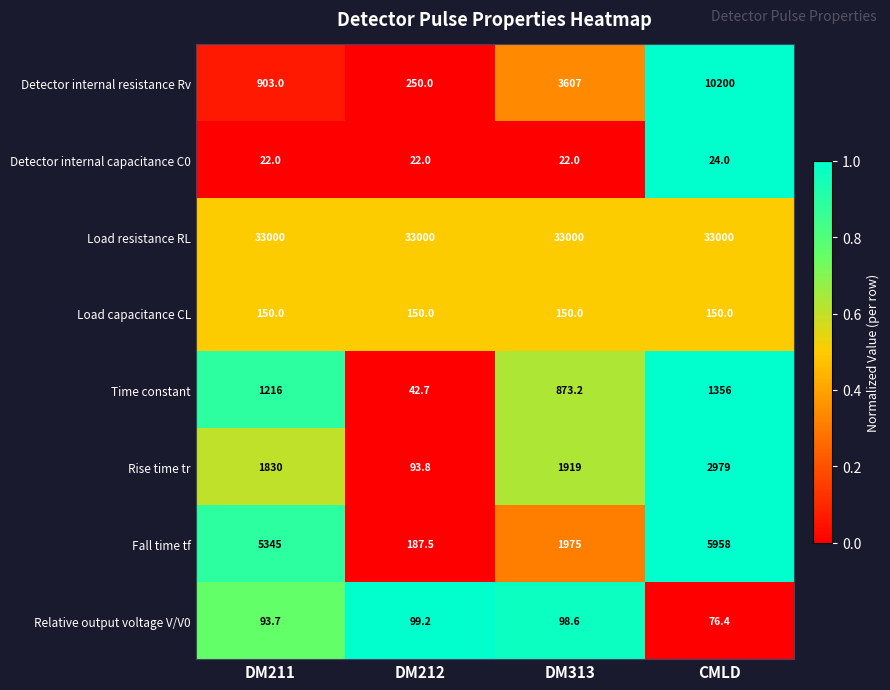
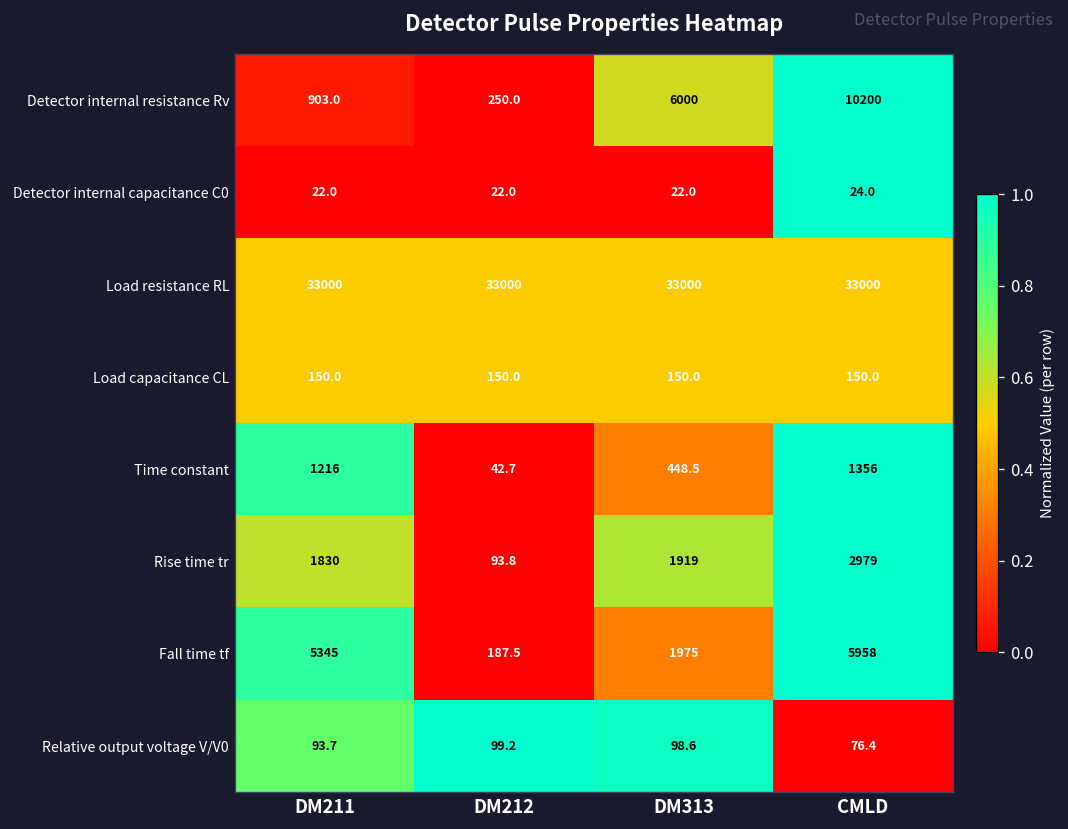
Detector internal resistance Rv, DM313: 3607 -> 6000
Time constant, DM313: 873.2 -> 448.5
